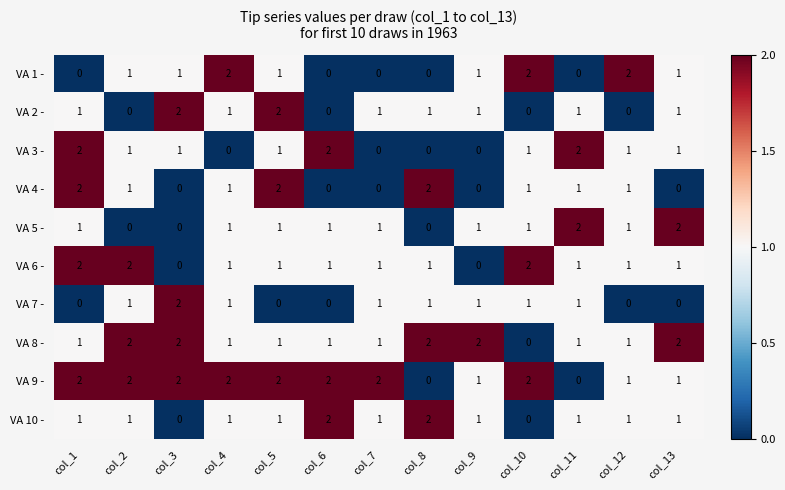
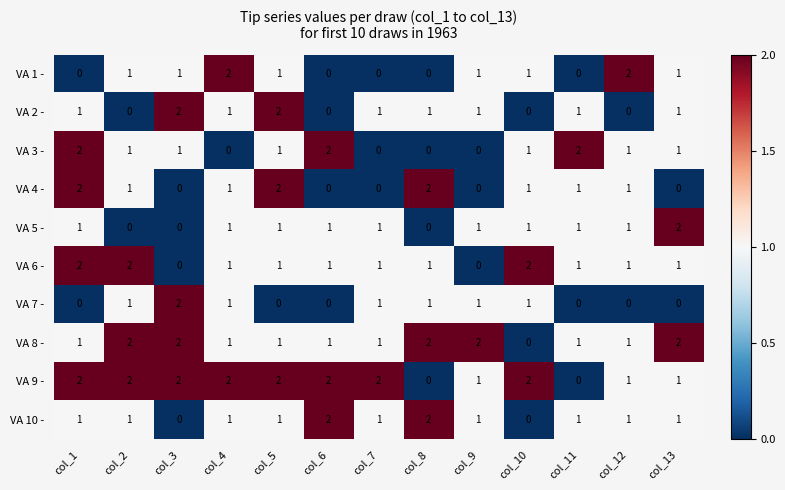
VA 1 -, col_10: 2 -> 1
VA 5 -, col_11: 2 -> 1
VA 7 -, col_11: 1 -> 0
